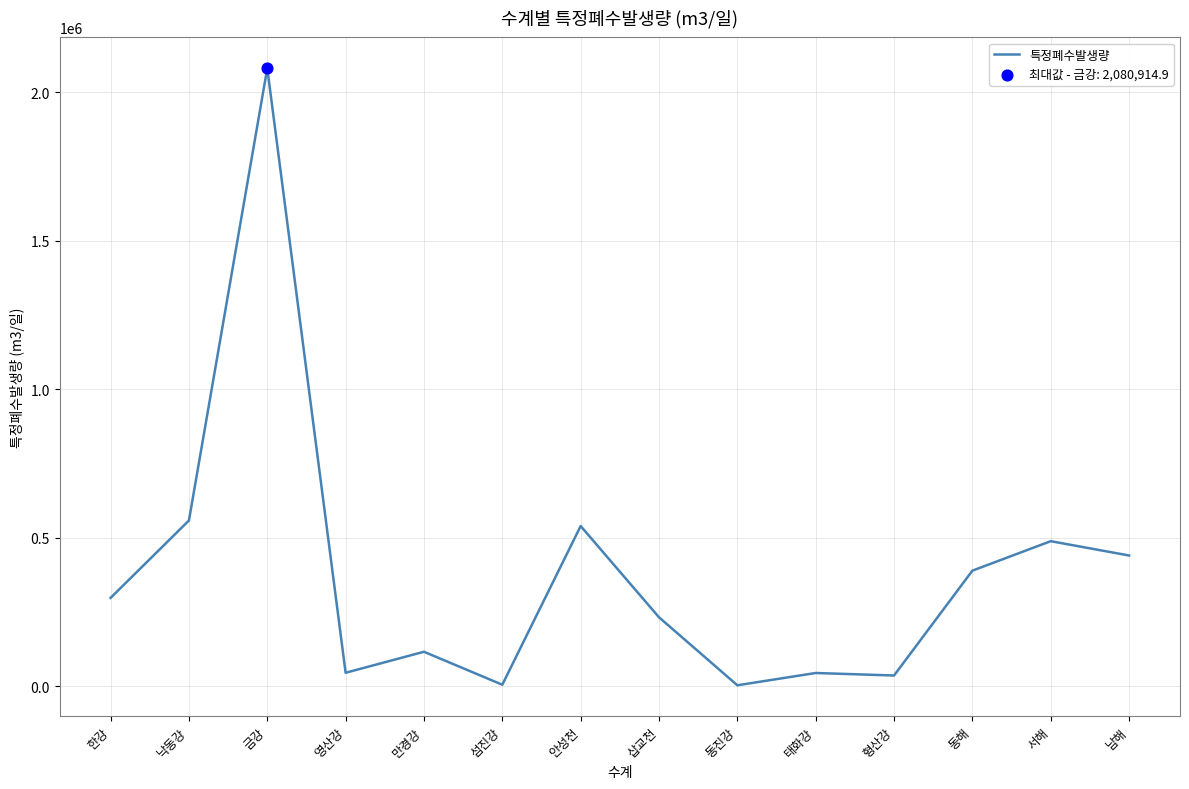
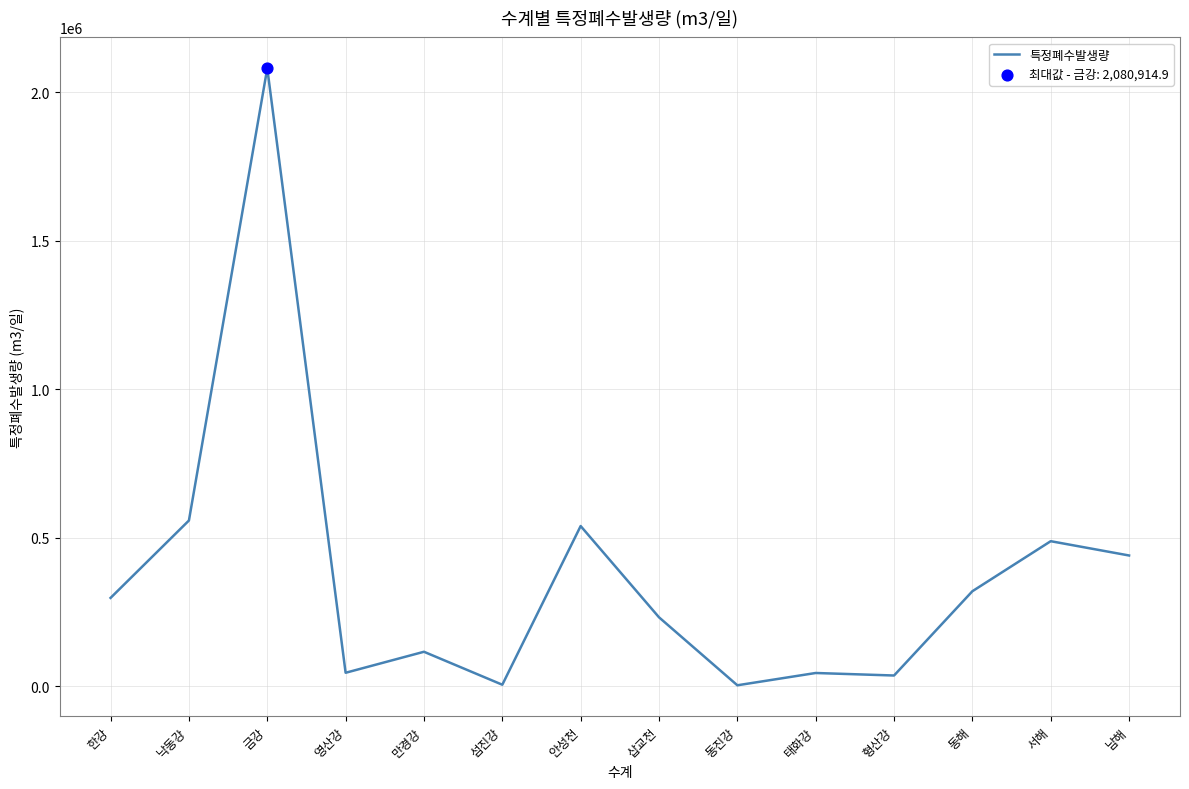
특정폐수발생량, 동해: 390000 -> 320000
